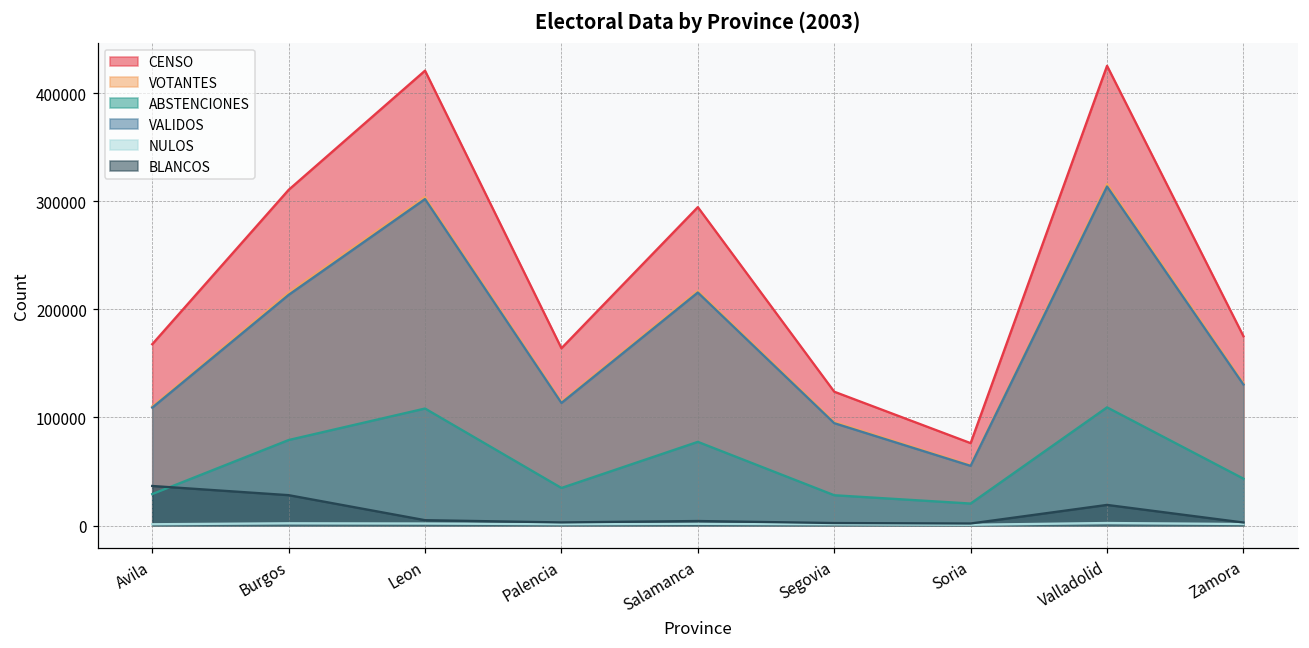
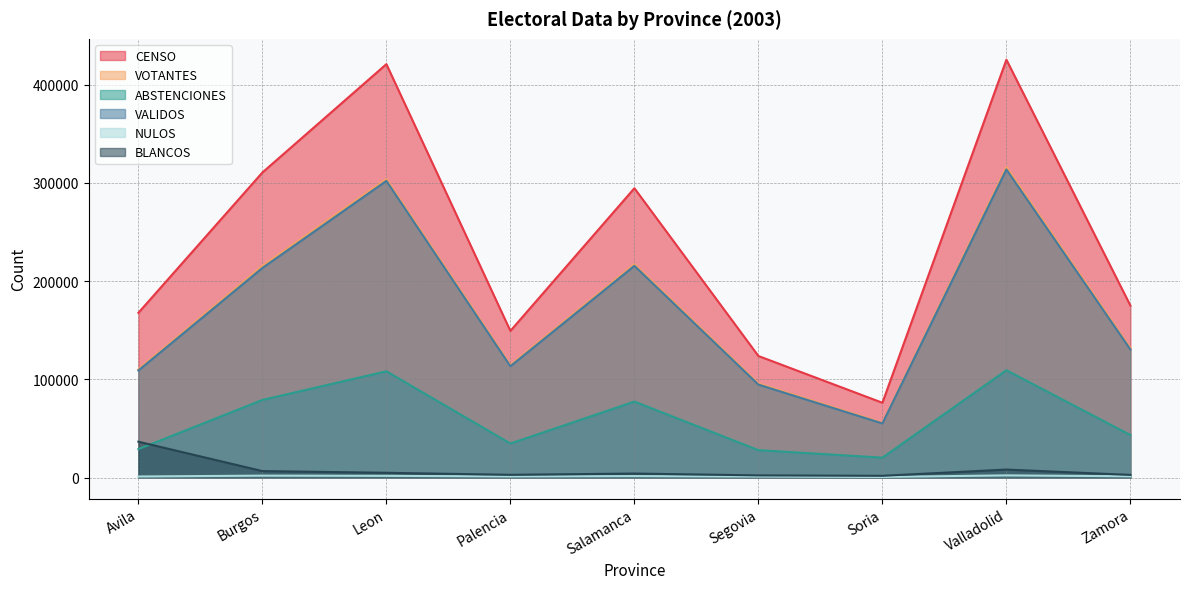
BLANCOS, Burgos: 30000 -> 10000
CENSO, Palencia: 160000 -> 150000
BLANCOS, Valladolid: 20000 -> 10000
